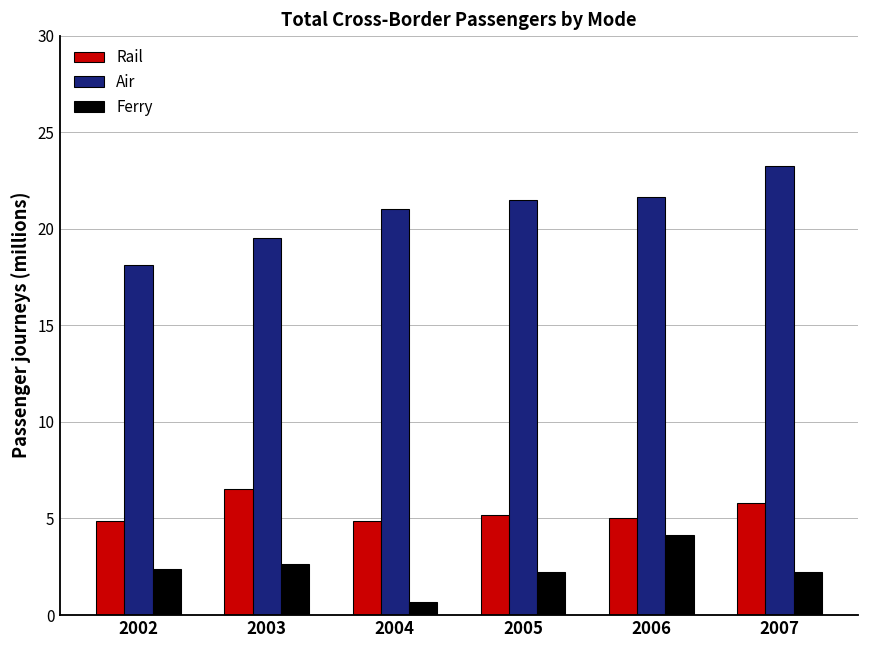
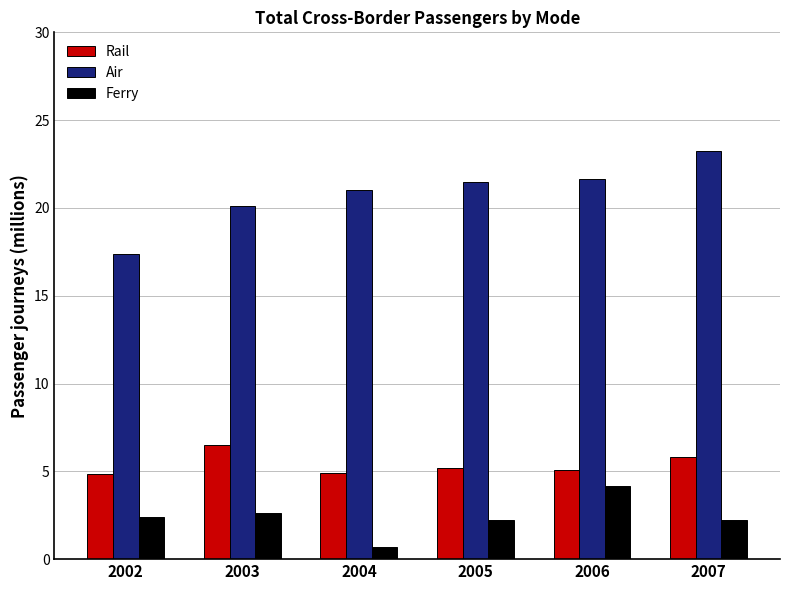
Air, 2002: 18.1 -> 17.4
Air, 2003: 19.5 -> 20.1
